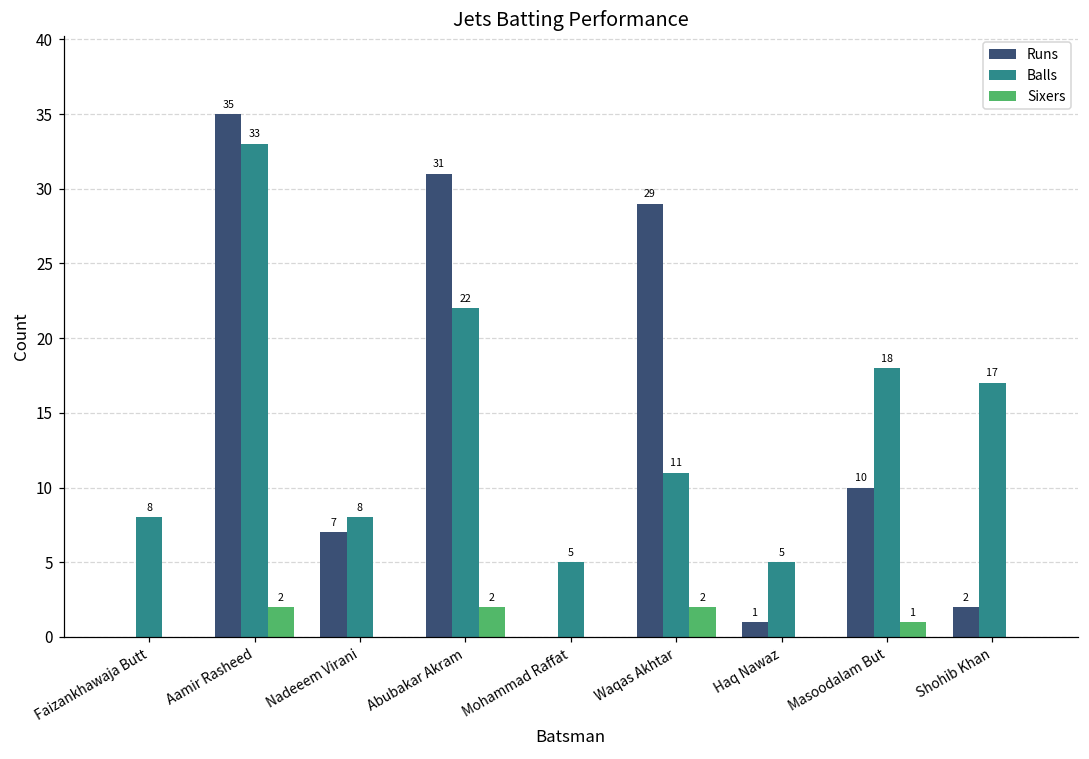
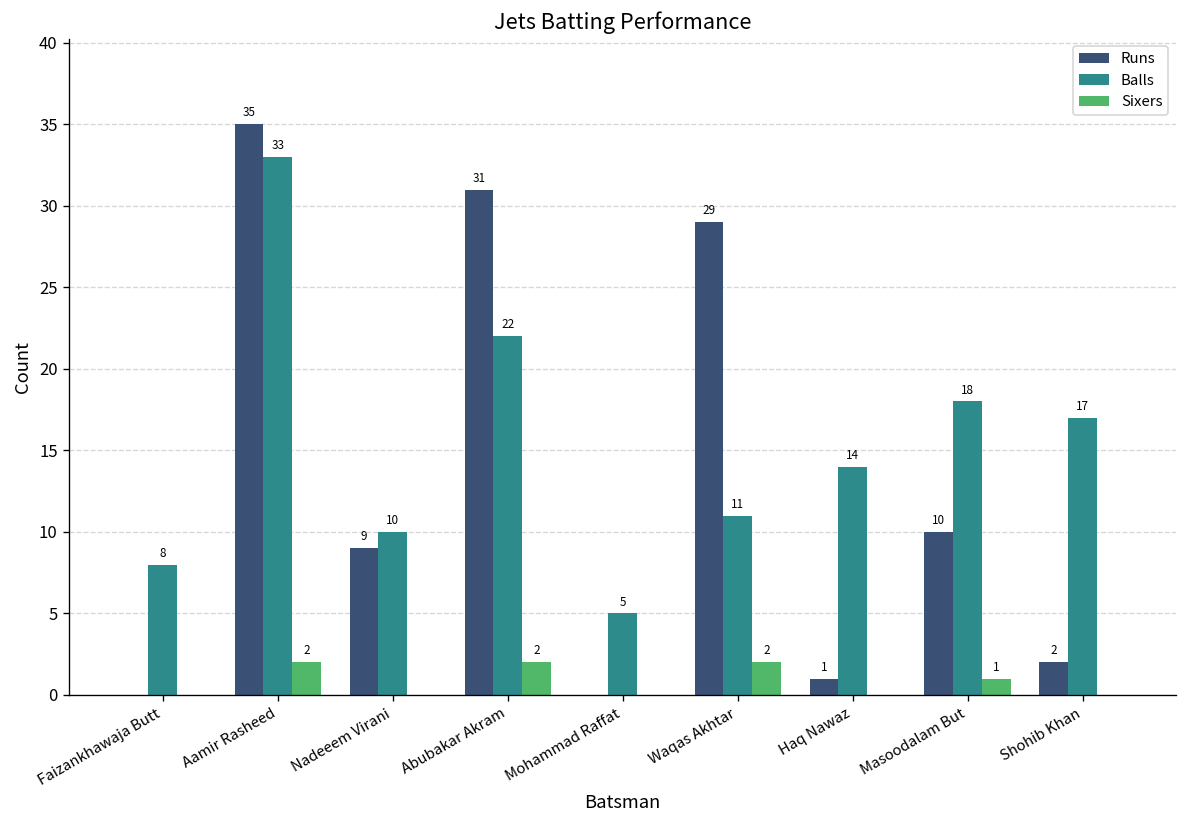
Runs, Nadeeem Virani: 7 -> 9
Balls, Nadeeem Virani: 8 -> 10
Balls, Haq Nawaz: 5 -> 14
